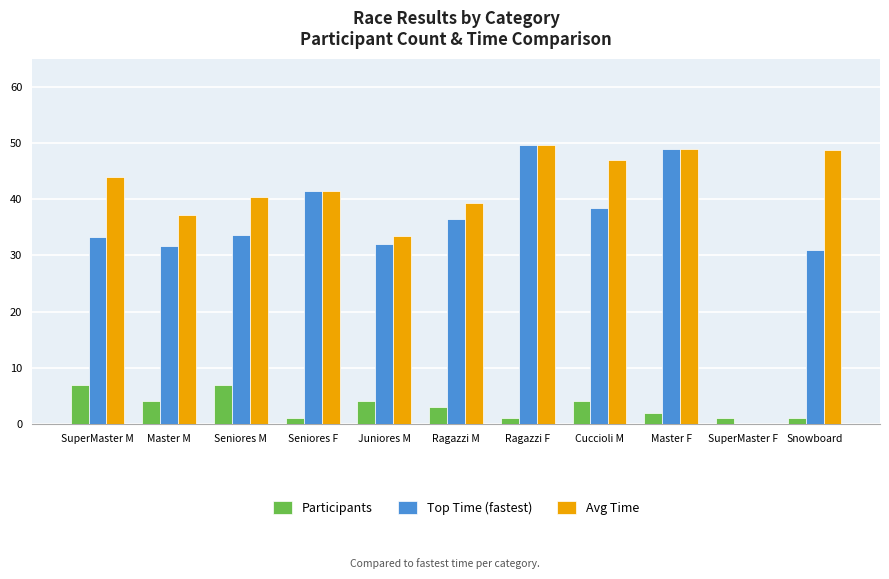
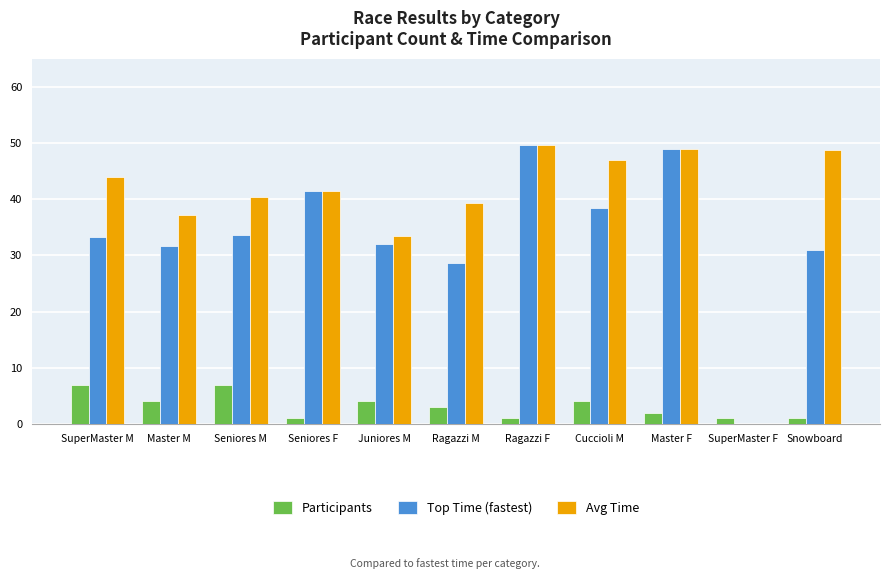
Top Time (fastest), Ragazzi M: 37 -> 29
